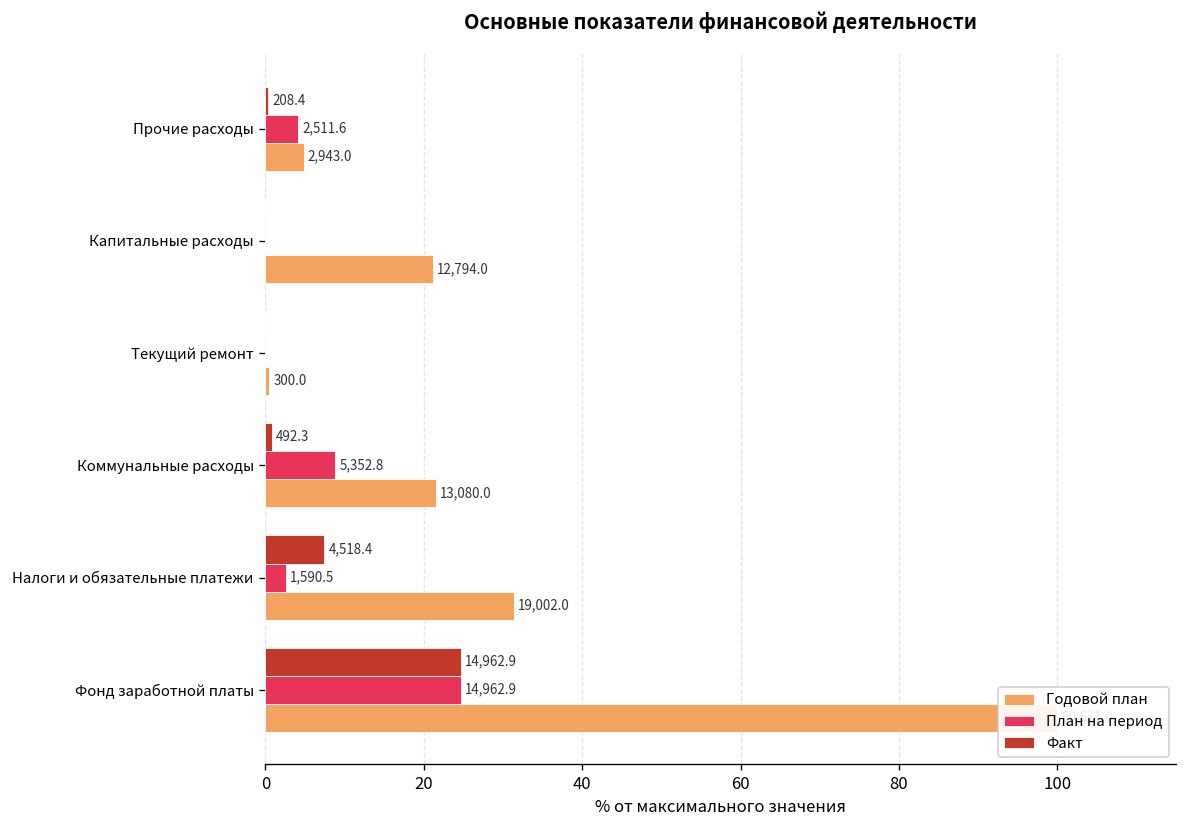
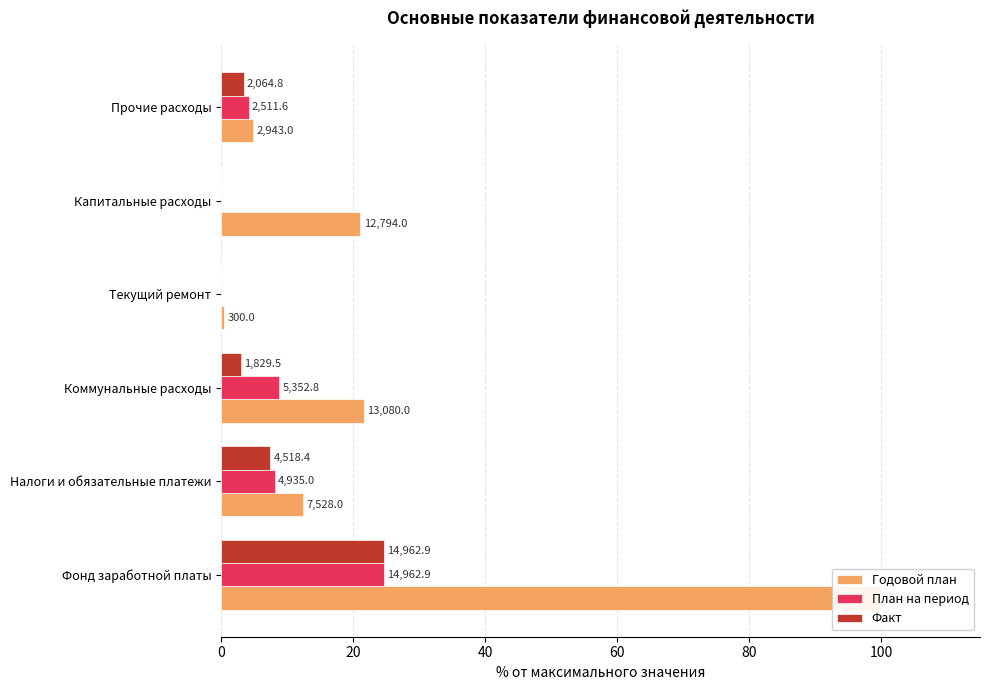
Факт, Прочие расходы: 208.4 -> 2,064.8
Факт, Коммунальные расходы: 492.3 -> 1,829.5
План на период, Налоги и обязательные платежи: 1,590.5 -> 4,935.0
Годовой план, Налоги и обязательные платежи: 19,002.0 -> 7,528.0
